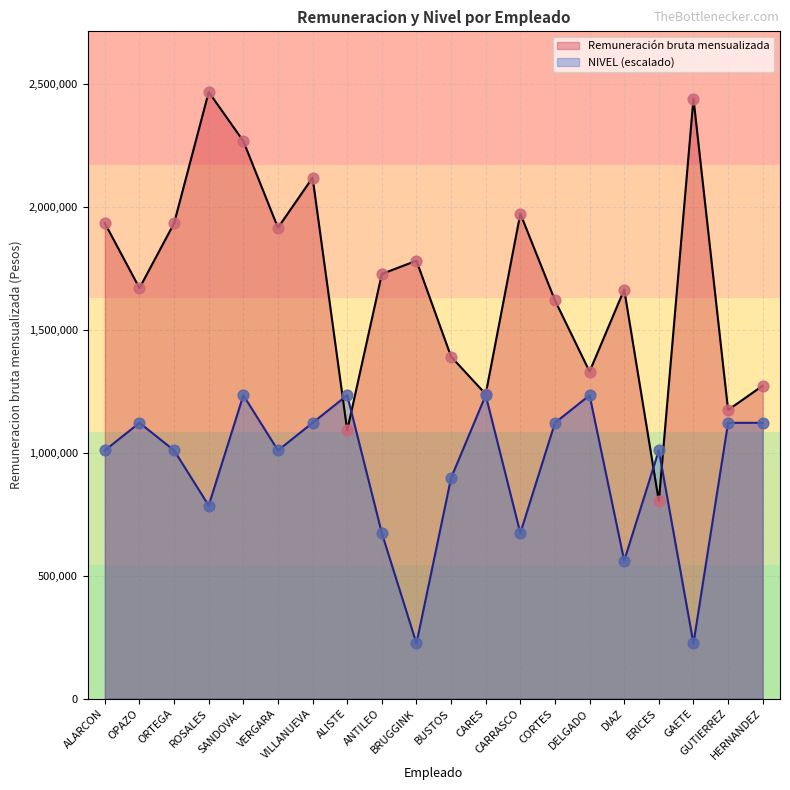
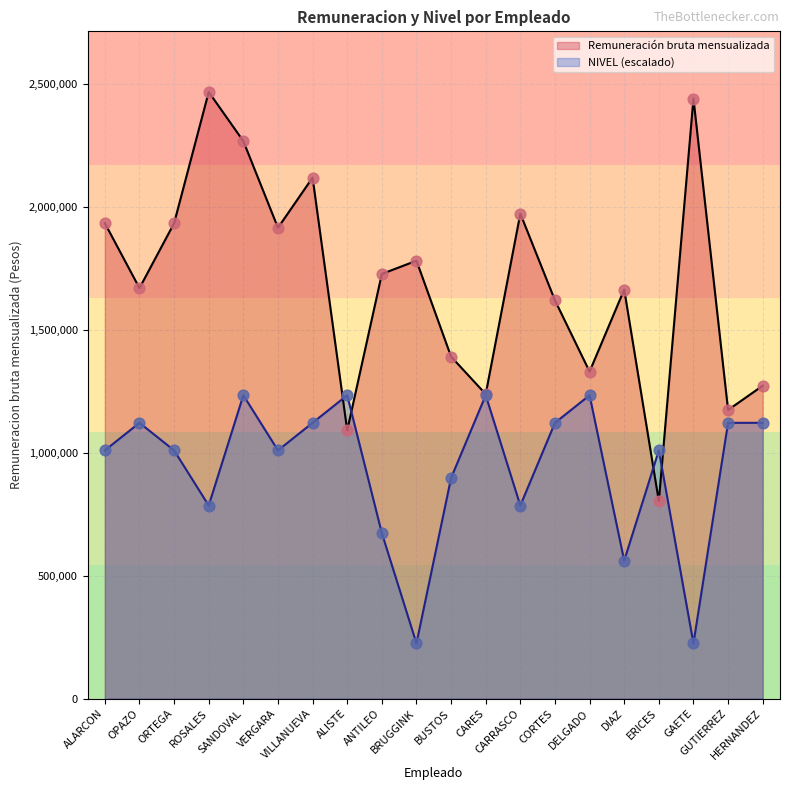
NIVEL (escalado), CARRASCO: 670,000 -> 790,000
